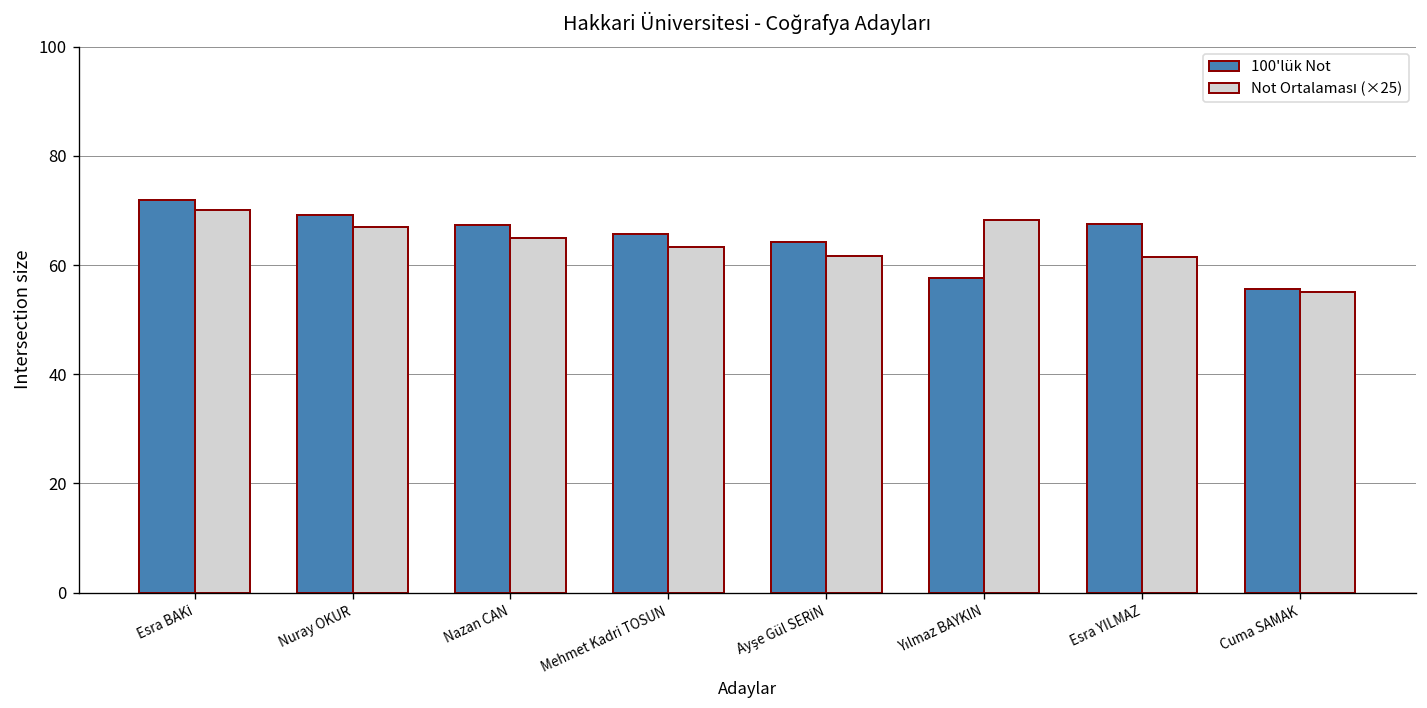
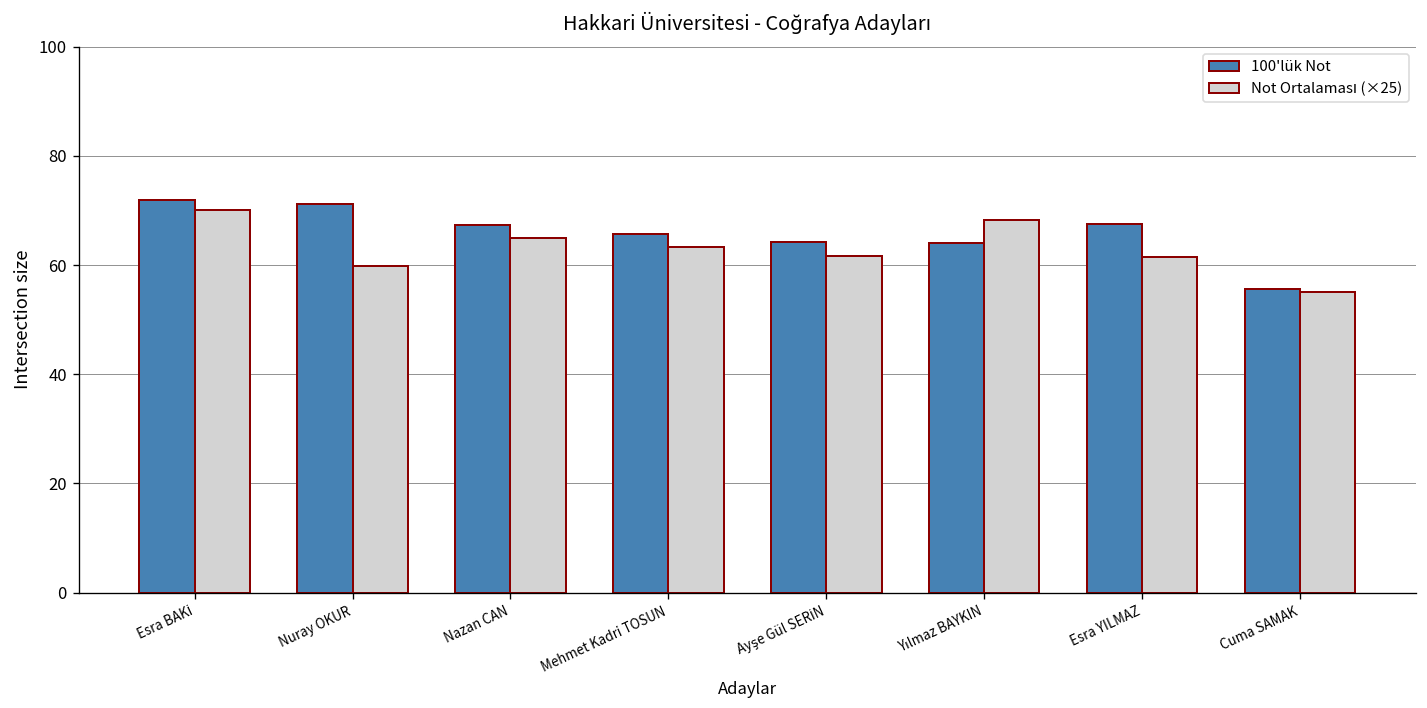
100'lük Not, Nuray OKUR: 69 -> 71
Not Ortalaması (×25), Nuray OKUR: 67 -> 60
100'lük Not, Yılmaz BAYKIN: 58 -> 64
